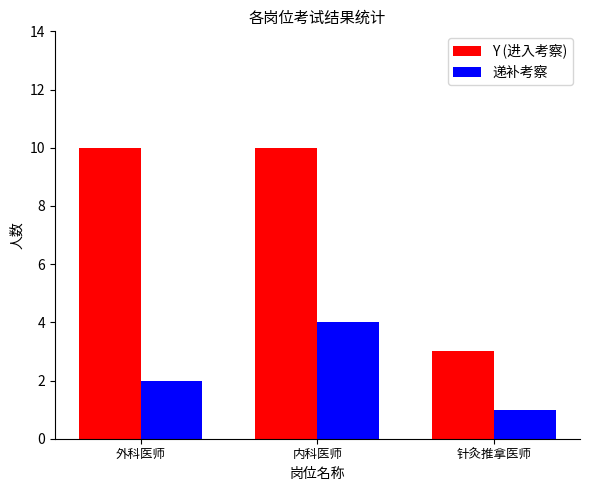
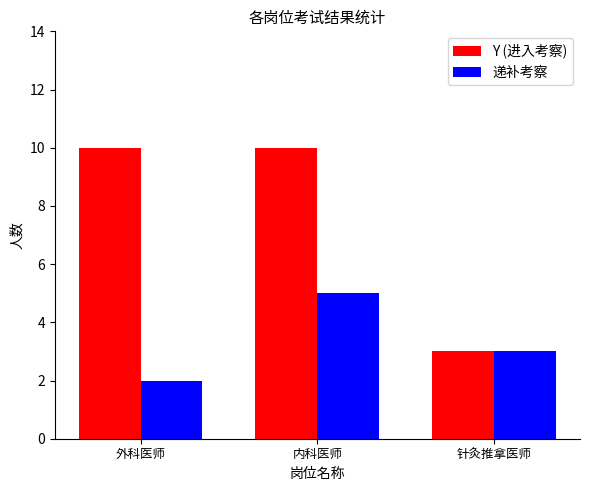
递补考察, 内科医师: 4 -> 5
递补考察, 针灸推拿医师: 1 -> 3
